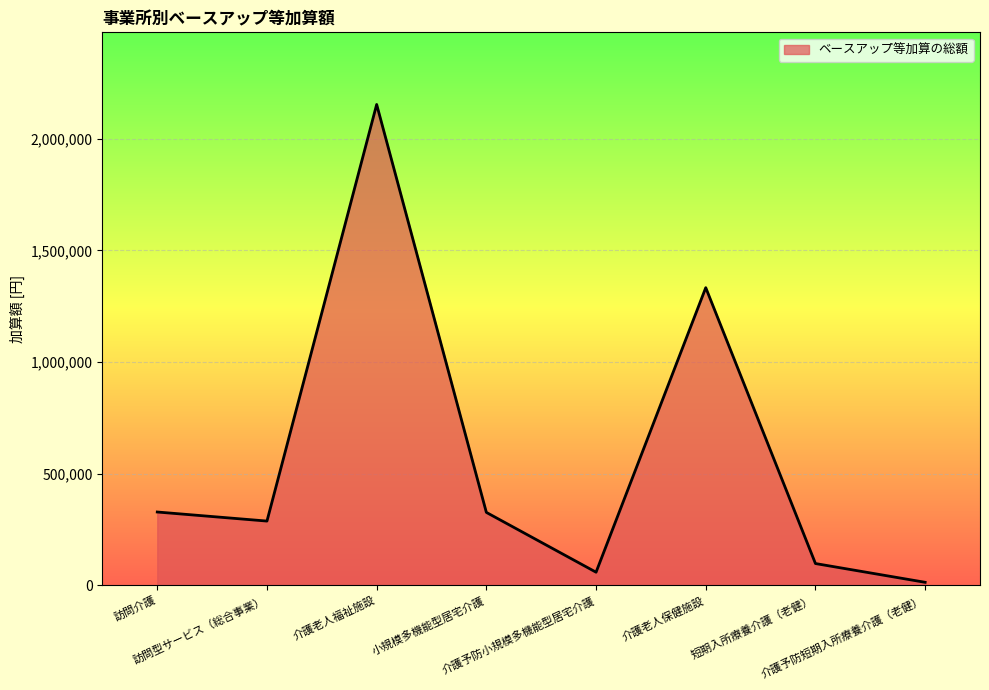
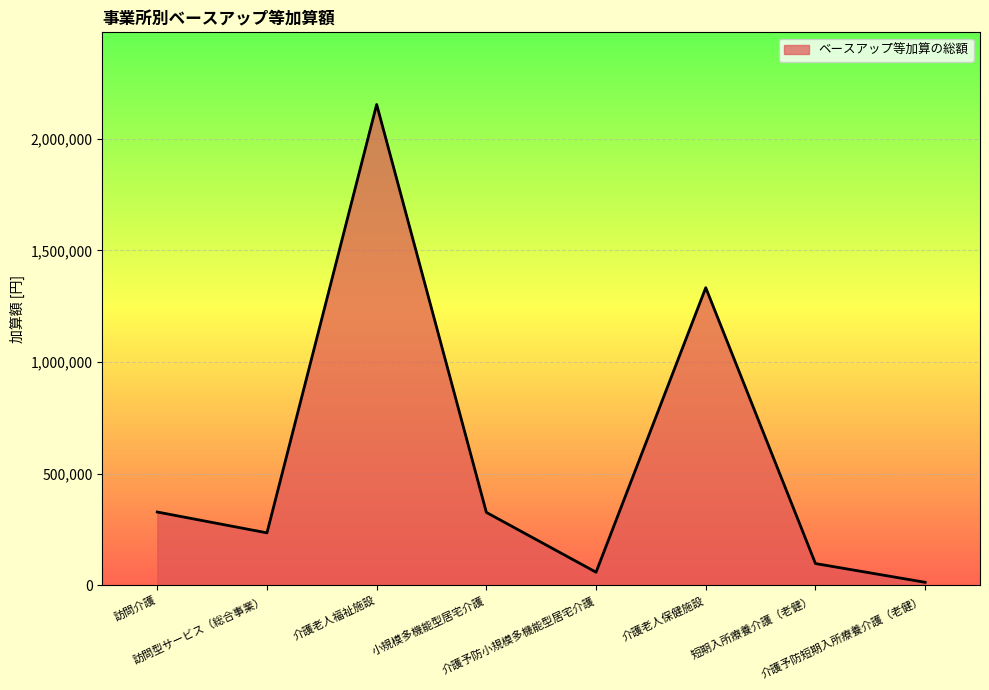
訪問型サービス（総合事業）: 290,000 -> 240,000
